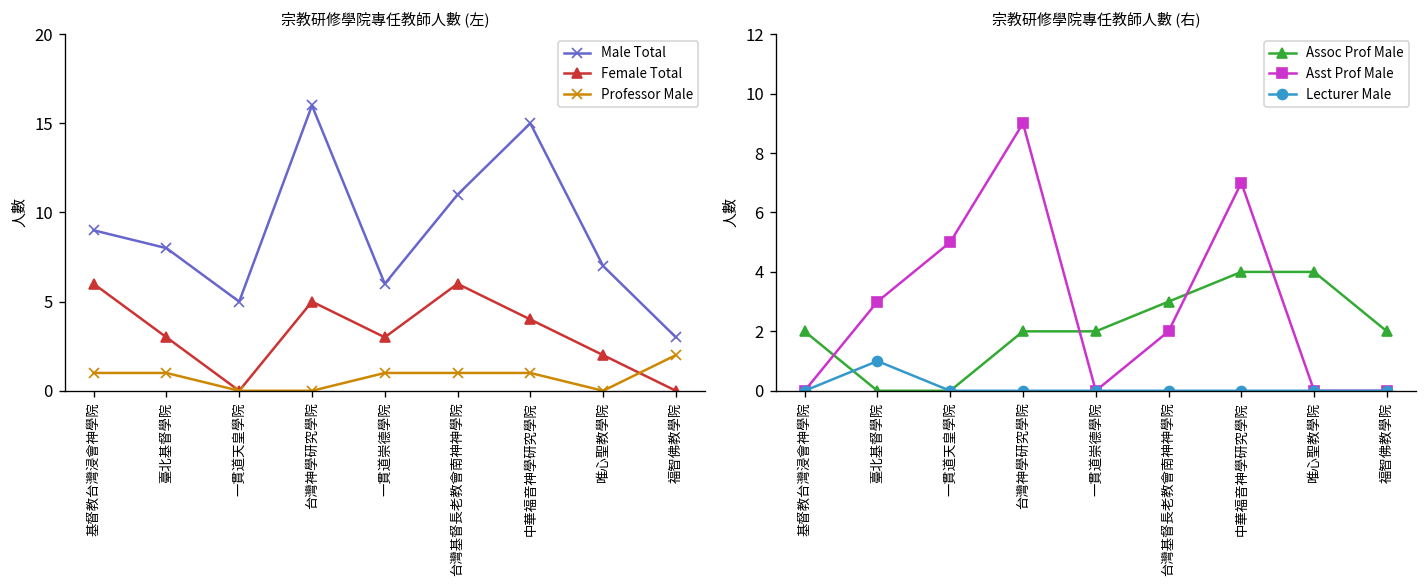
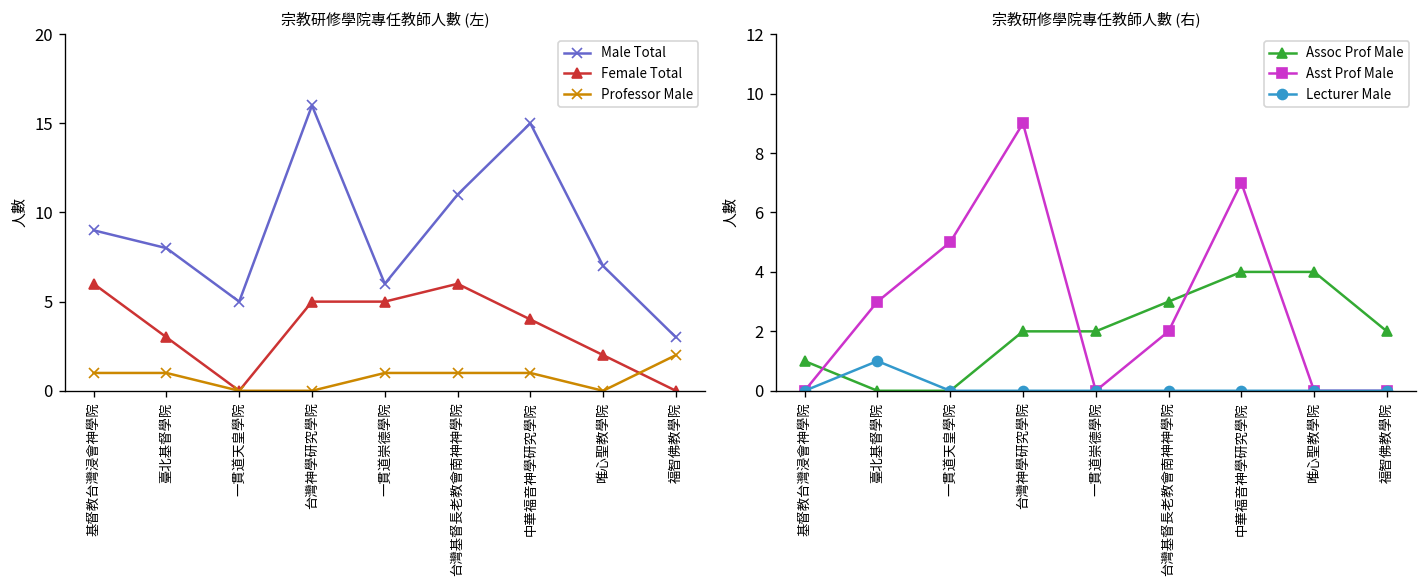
宗教研修學院專任教師人數 (左), Female Total, 一貫道崇德學院: 3 -> 5
宗教研修學院專任教師人數 (右), Assoc Prof Male, 基督教台灣浸會神學院: 2 -> 1
